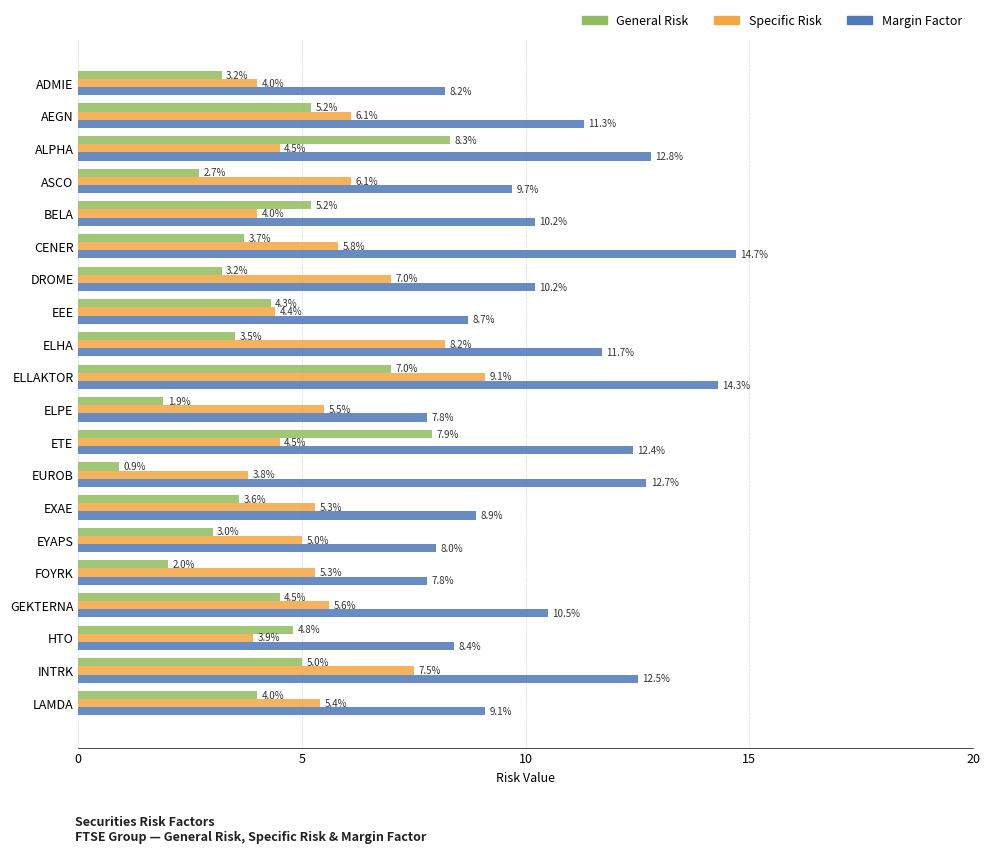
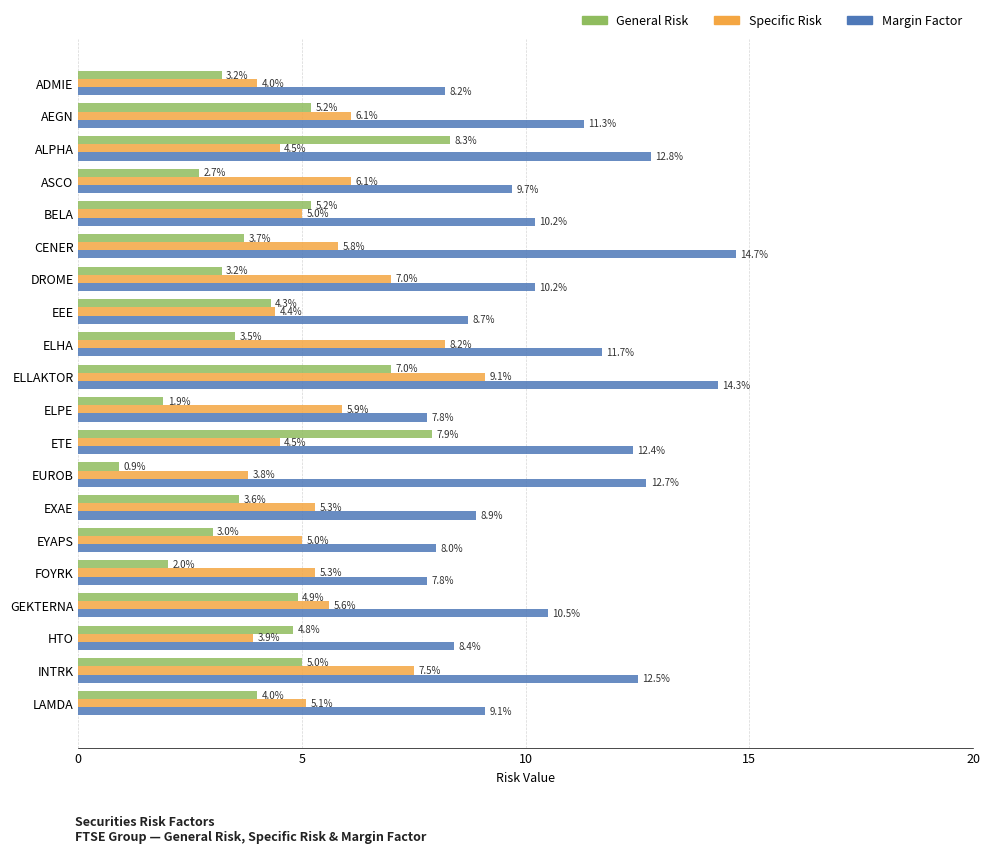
Specific Risk, BELA: 4.0% -> 5.0%
Specific Risk, ELPE: 5.5% -> 5.9%
General Risk, GEKTERNA: 4.5% -> 4.9%
Specific Risk, LAMDA: 5.4% -> 5.1%
